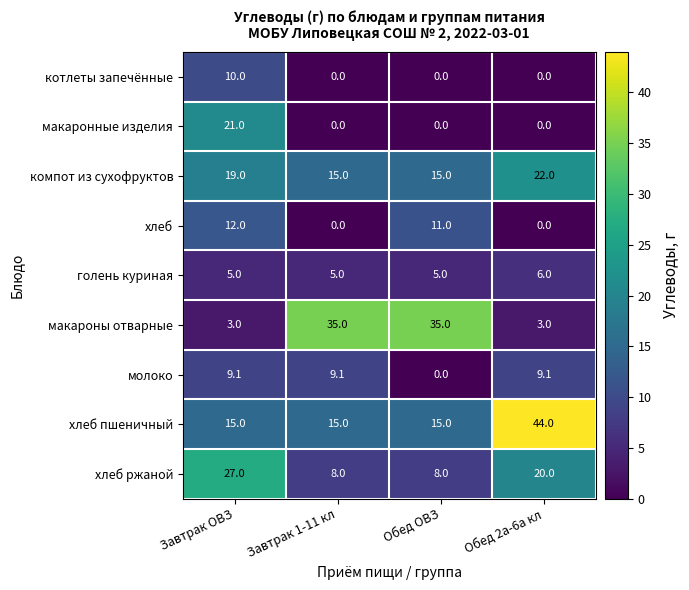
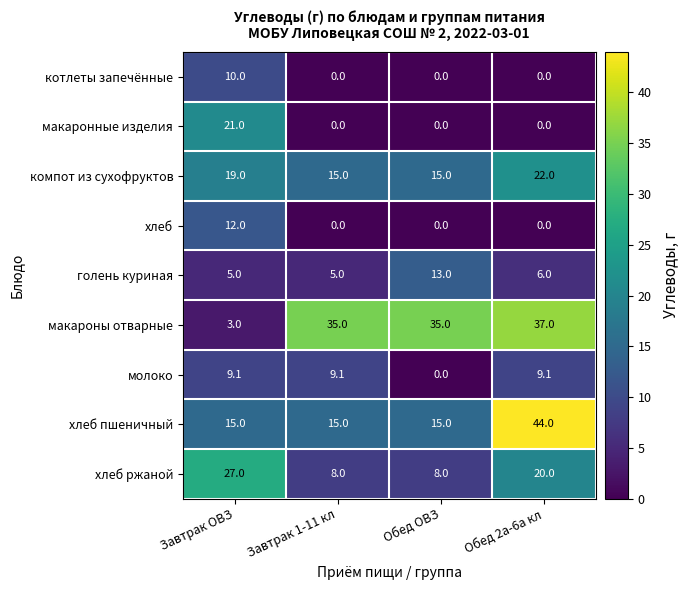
хлеб, Обед ОВЗ: 11.0 -> 0.0
голень куриная, Обед ОВЗ: 5.0 -> 13.0
макароны отварные, Обед 2а-6а кл: 3.0 -> 37.0
